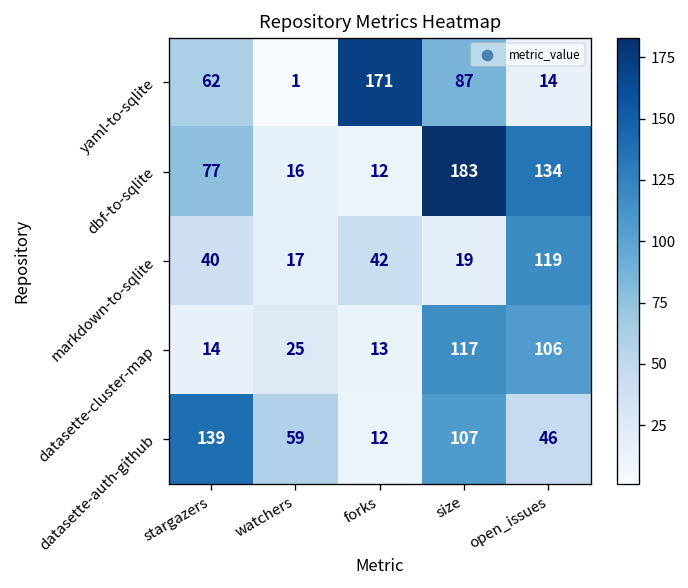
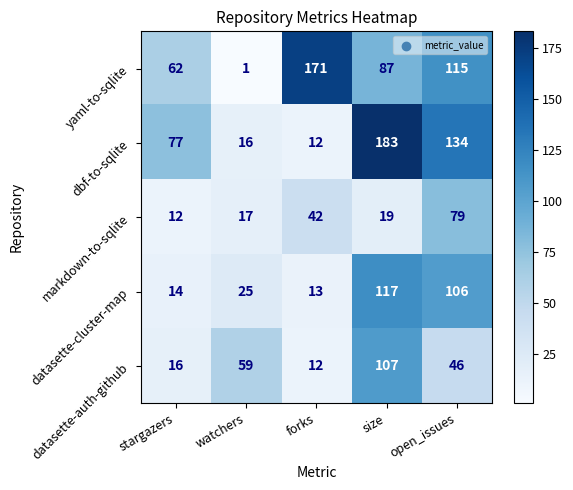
yaml-to-sqlite, open_issues: 14 -> 115
markdown-to-sqlite, stargazers: 40 -> 12
markdown-to-sqlite, open_issues: 119 -> 79
datasette-auth-github, stargazers: 139 -> 16
